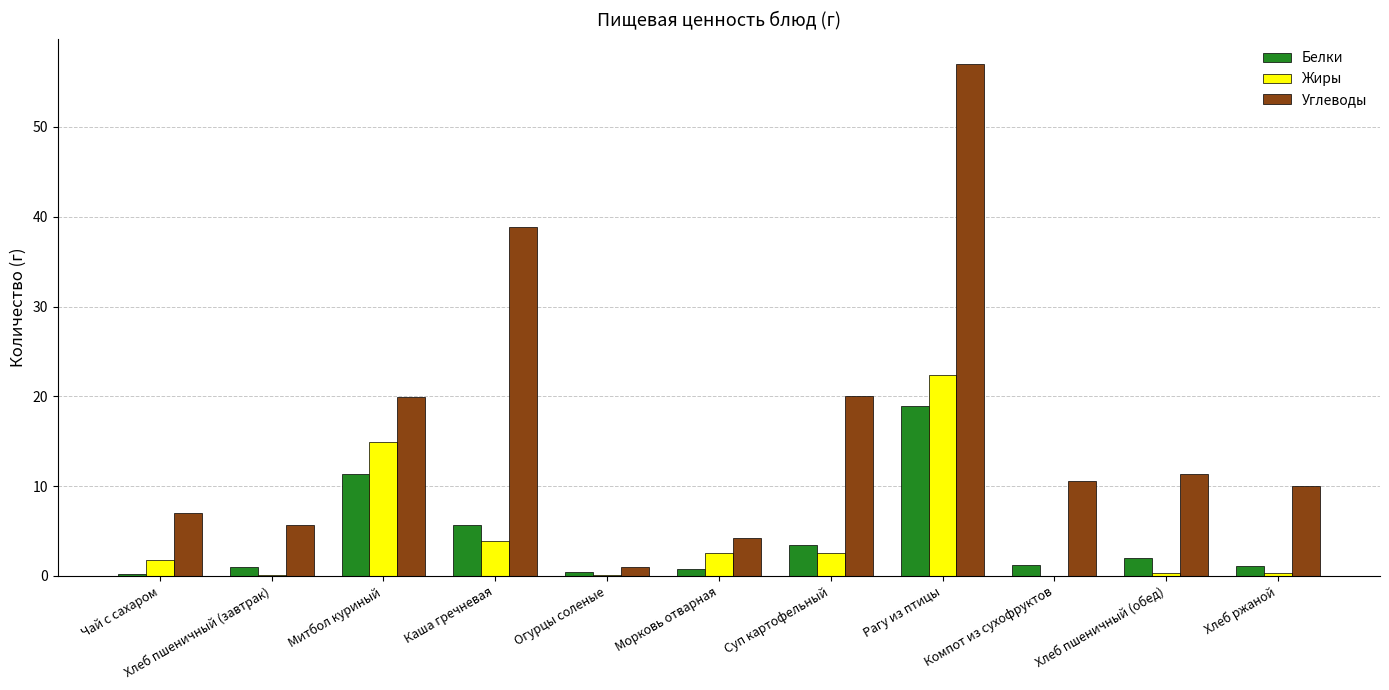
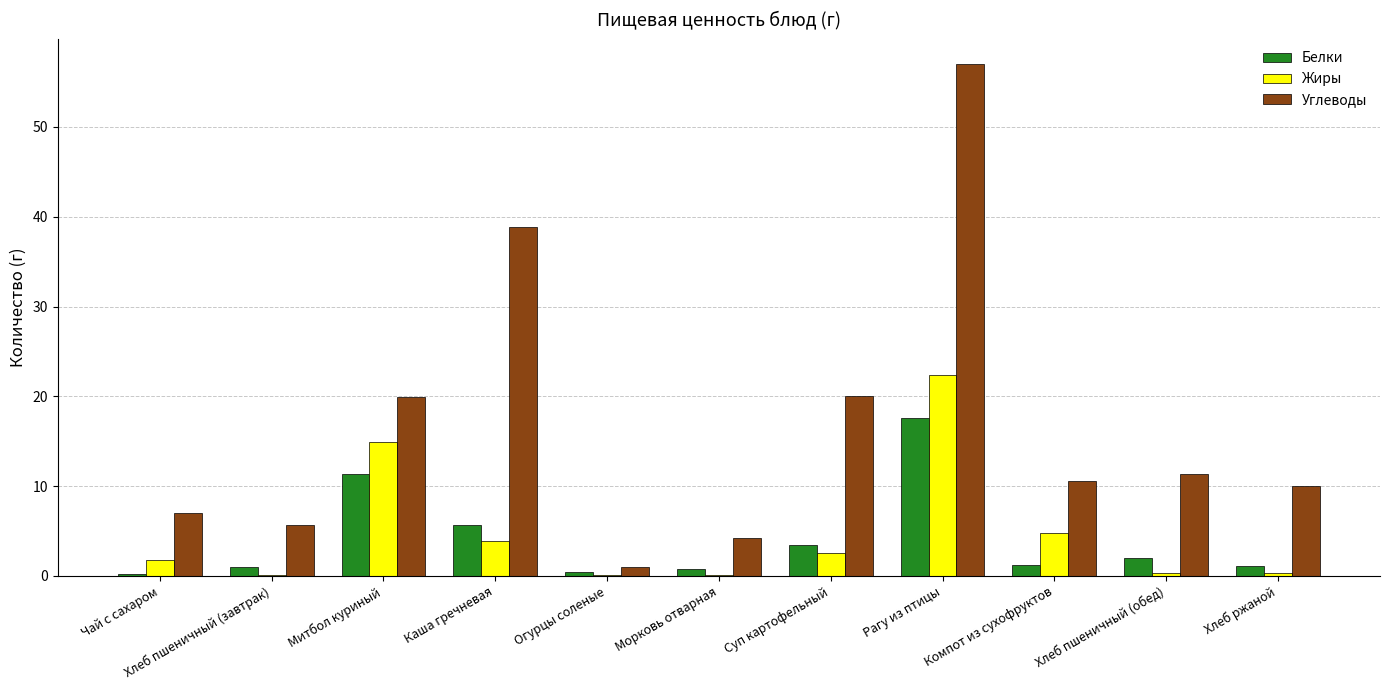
Жиры, Морковь отварная: 3 -> 0
Белки, Рагу из птицы: 19 -> 18
Жиры, Компот из сухофруктов: 0 -> 5
